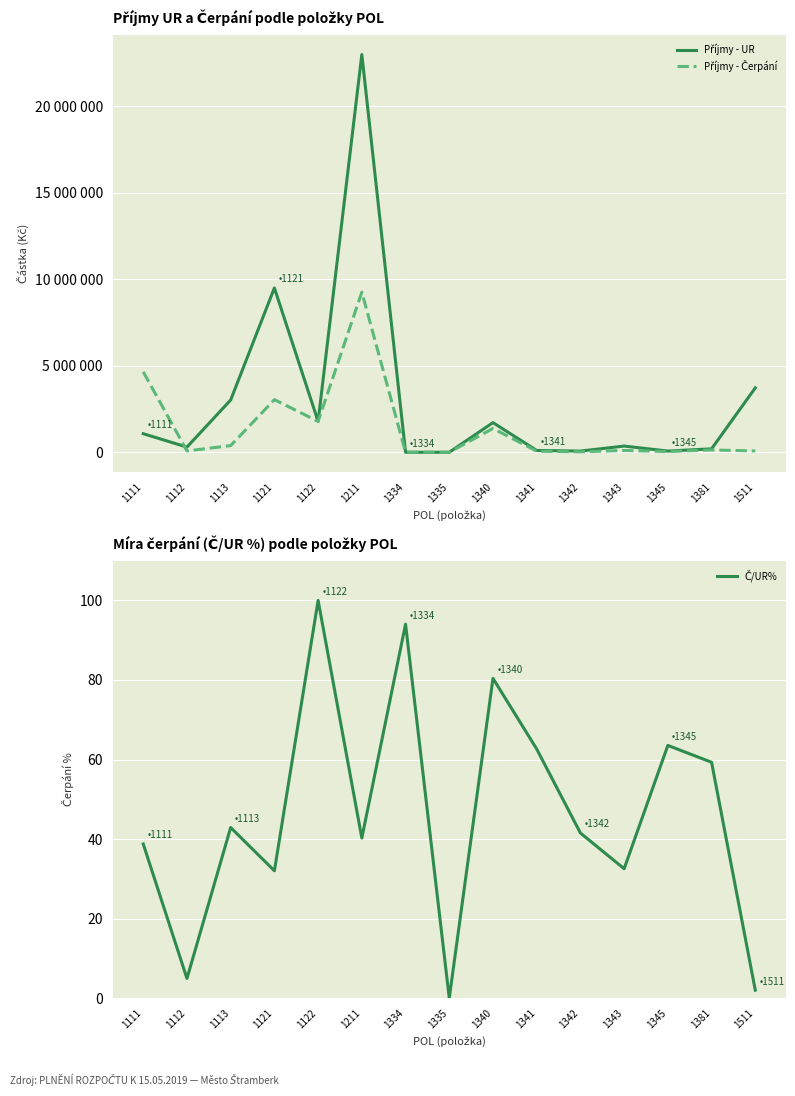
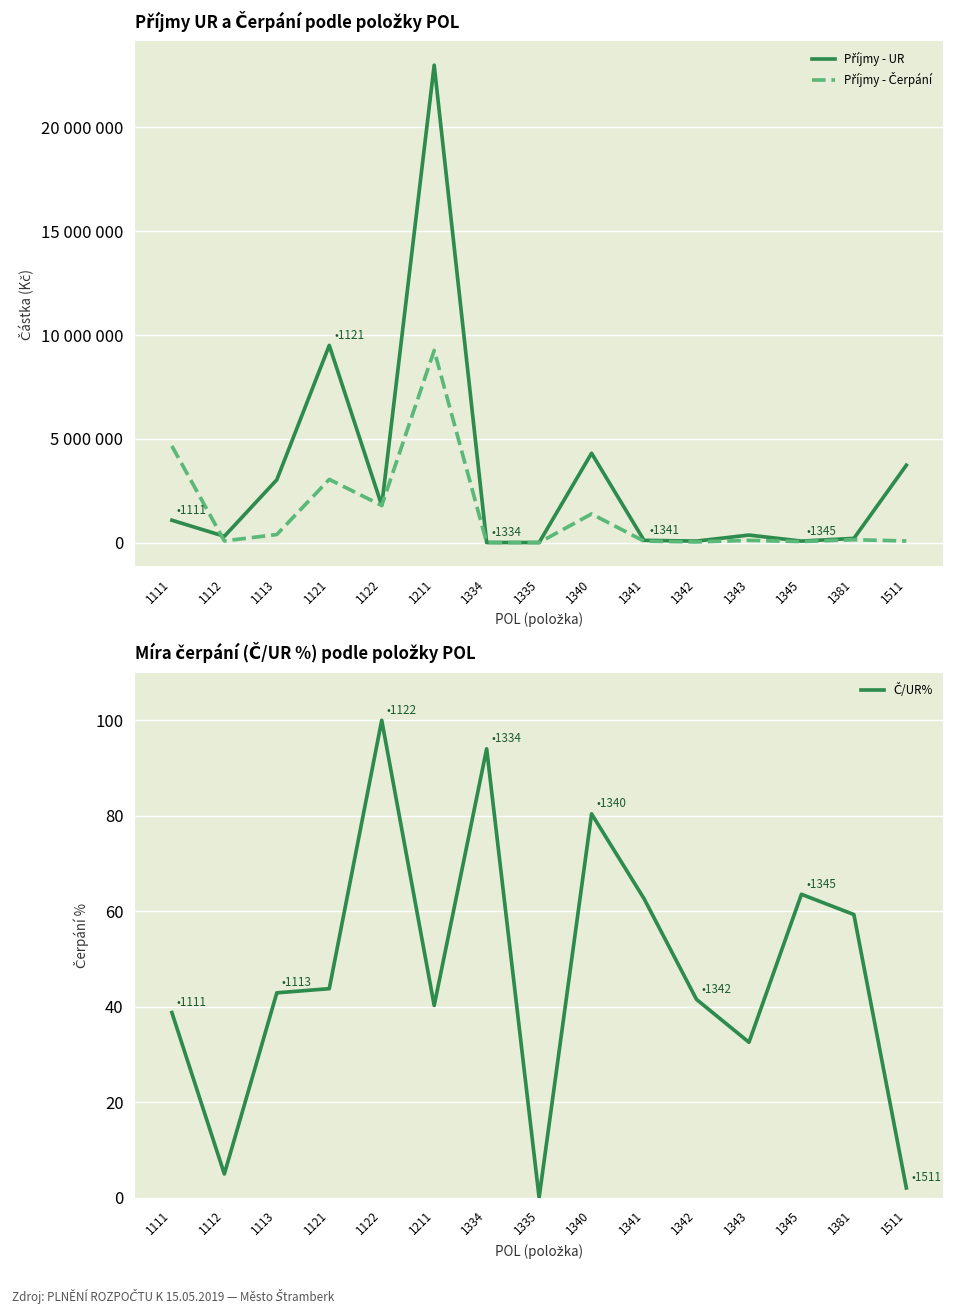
Příjmy UR a Čerpání podle položky POL, Příjmy - UR, 1340: 1700000 -> 4300000
Míra čerpání (Č/UR %) podle položky POL, 1121: 32 -> 44
